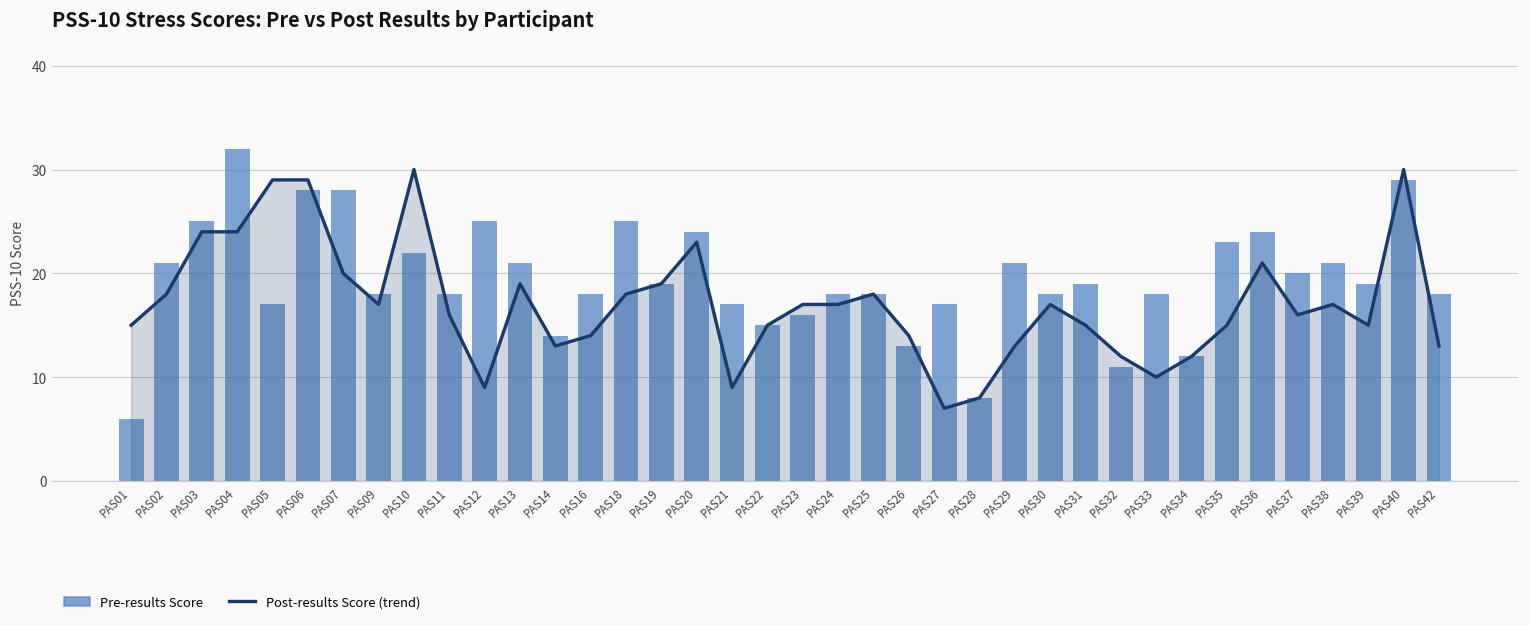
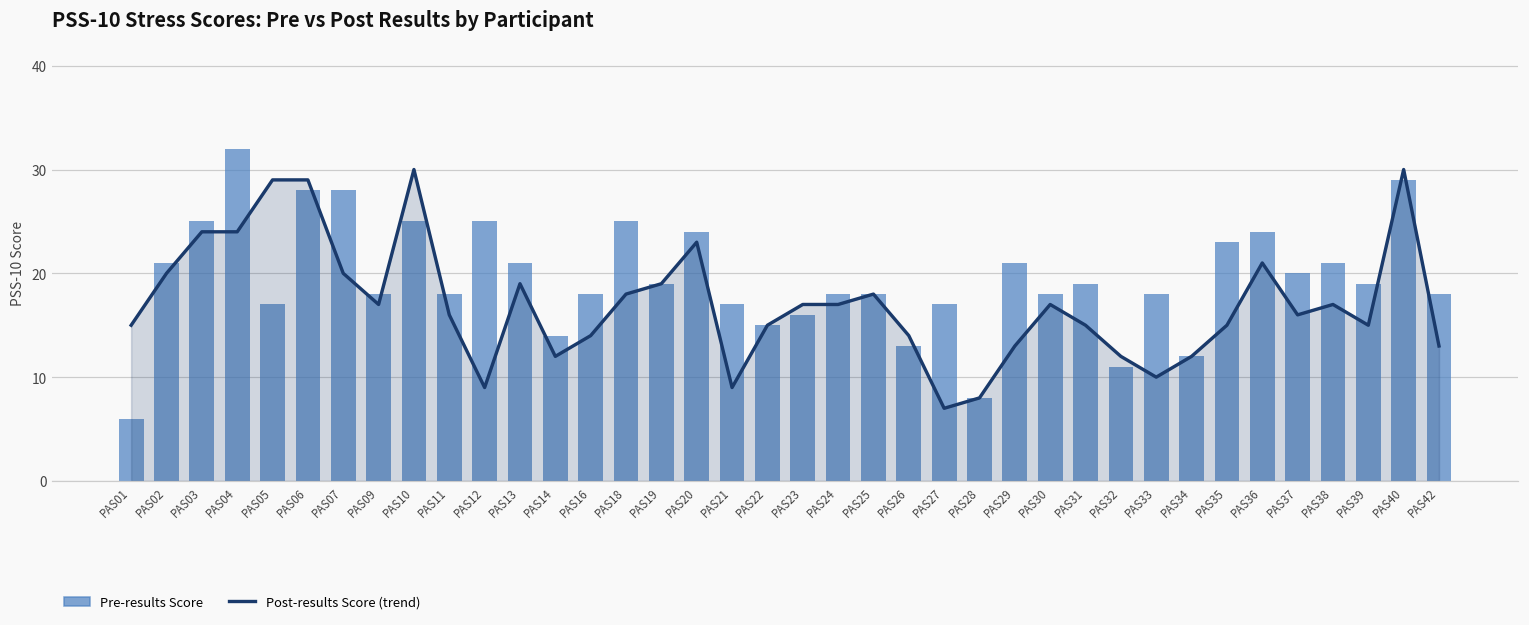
Post-results Score (trend), PAS02: 18 -> 20
Pre-results Score, PAS10: 22 -> 25
Post-results Score (trend), PAS14: 13 -> 12
